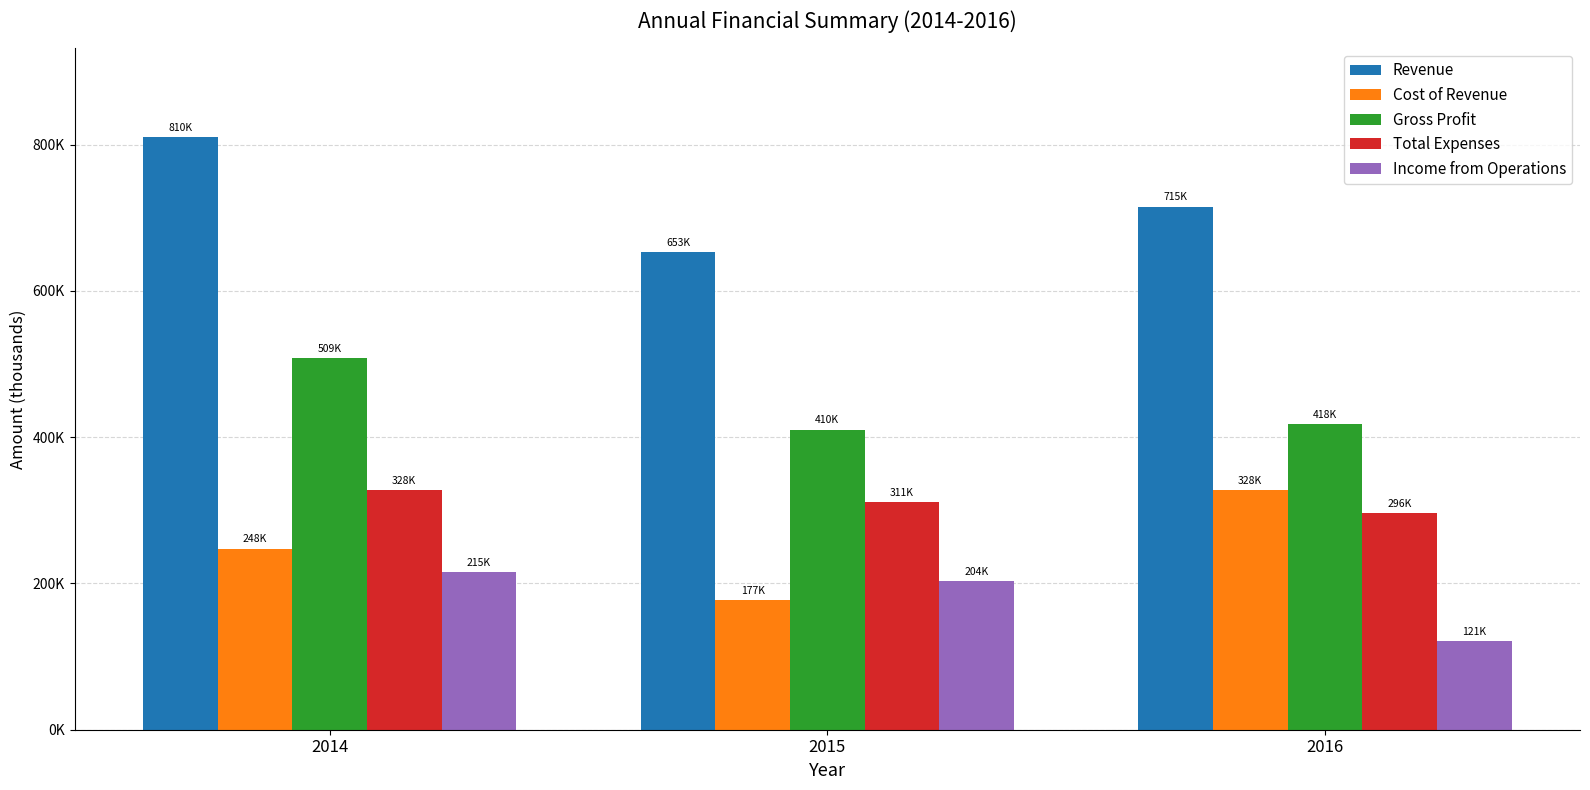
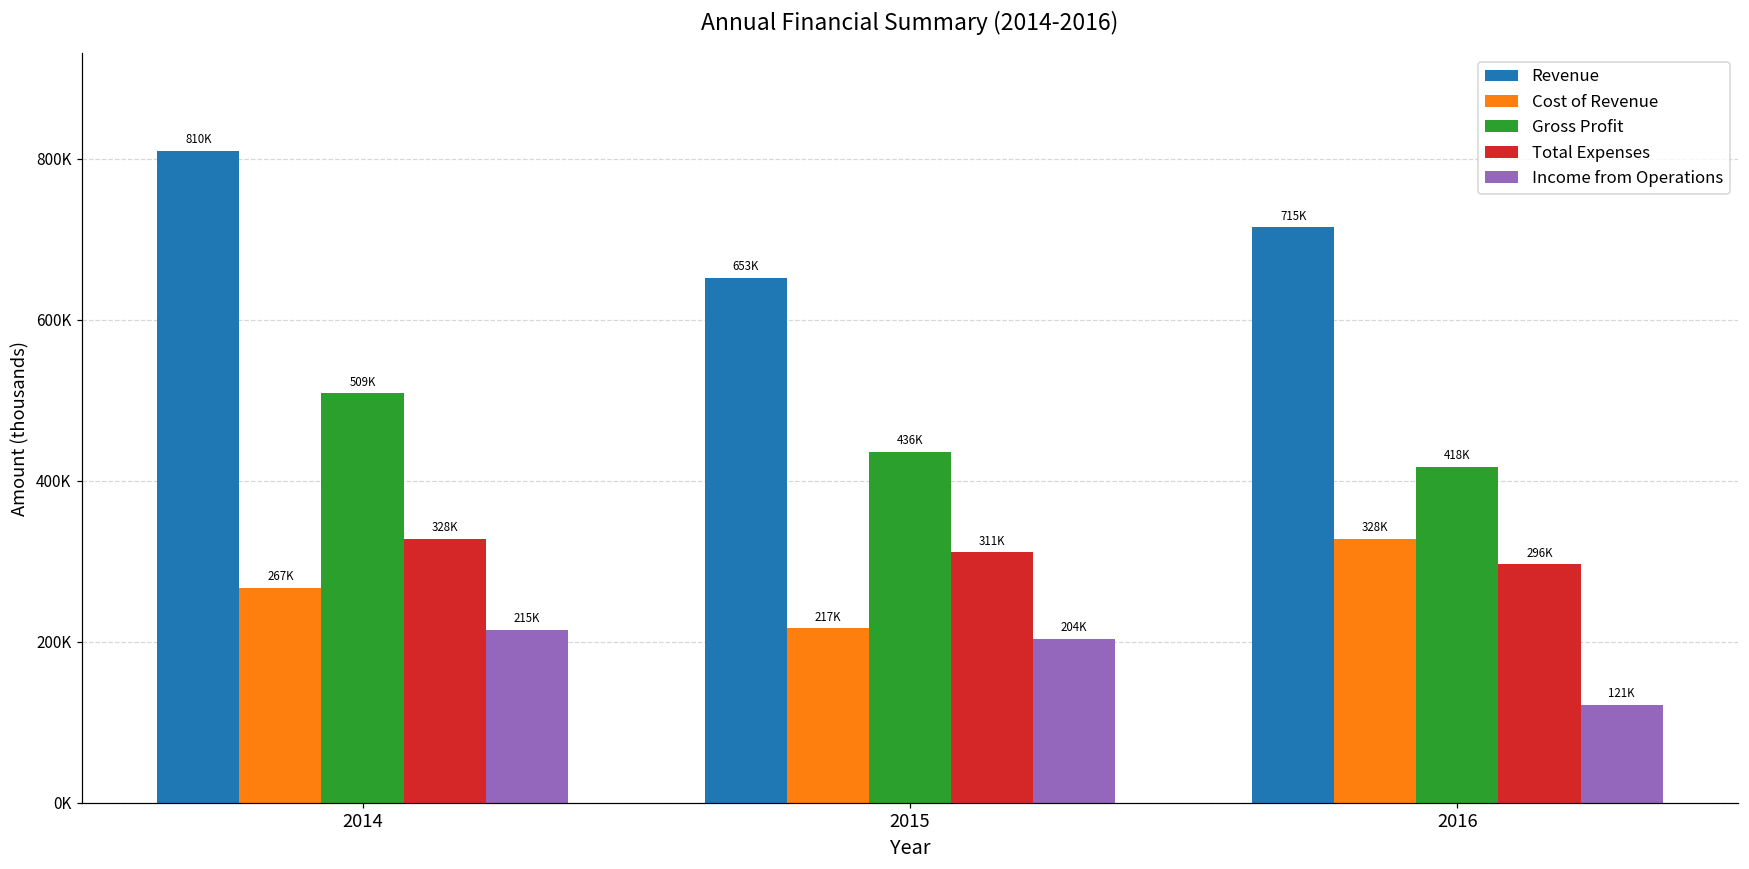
Cost of Revenue, 2014: 248K -> 267K
Cost of Revenue, 2015: 177K -> 217K
Gross Profit, 2015: 410K -> 436K
